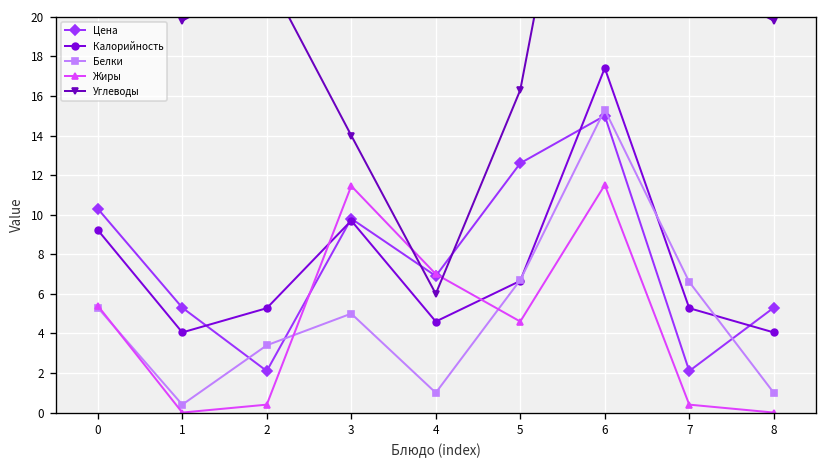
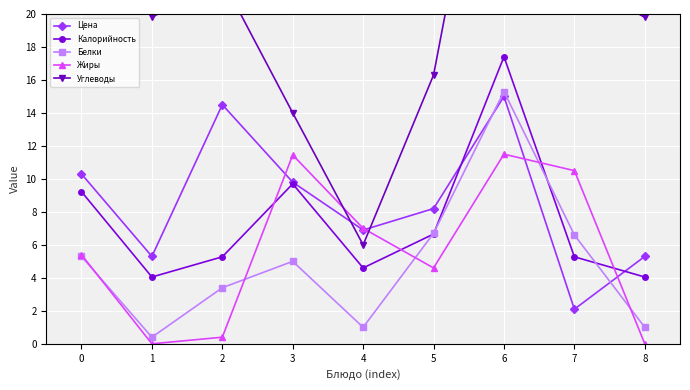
Цена, 2: 2.1 -> 14.5
Цена, 5: 12.6 -> 8.2
Жиры, 7: 0.4 -> 10.5
